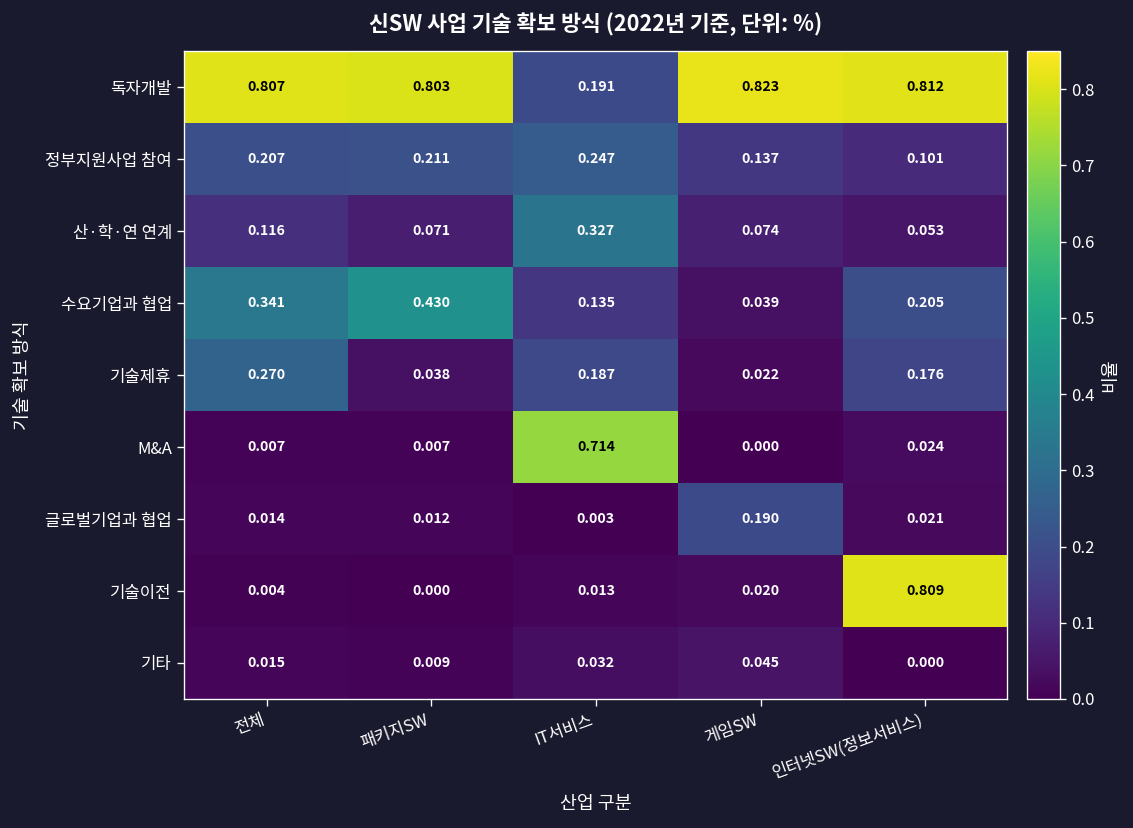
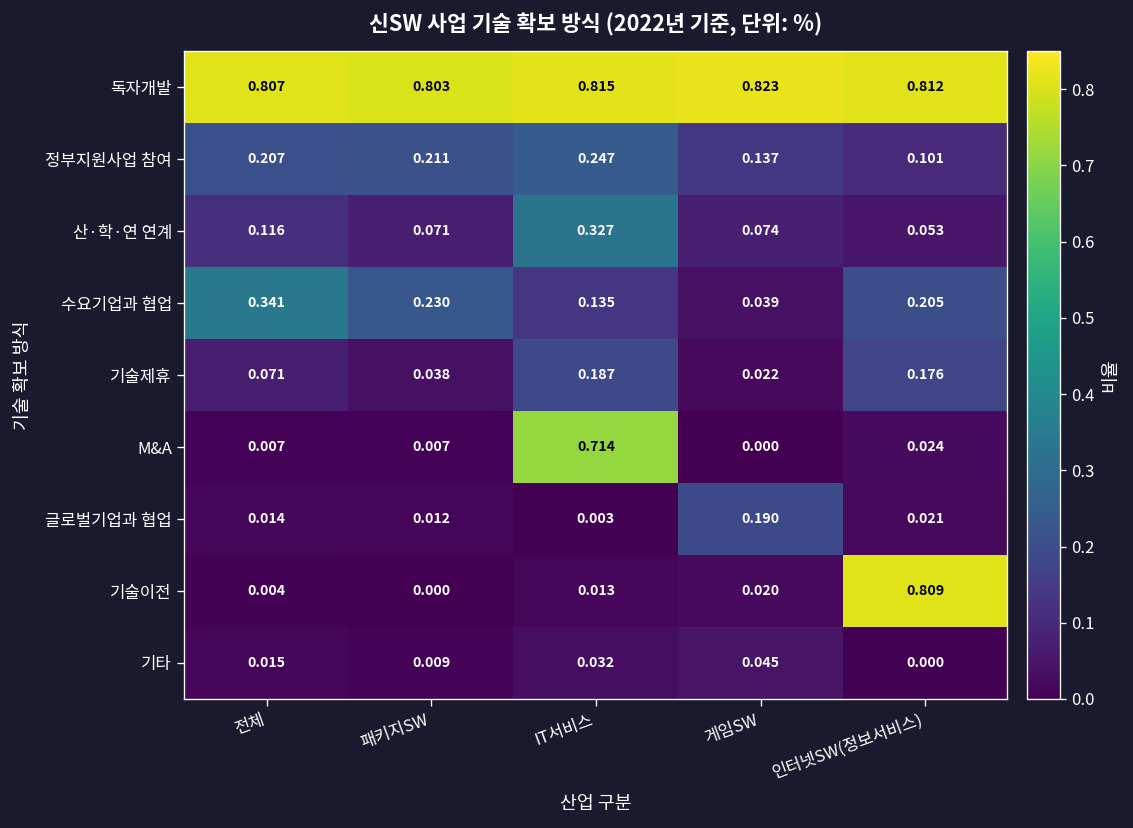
독자개발, IT서비스: 0.191 -> 0.815
수요기업과 협업, 패키지SW: 0.430 -> 0.230
기술제휴, 전체: 0.270 -> 0.071
